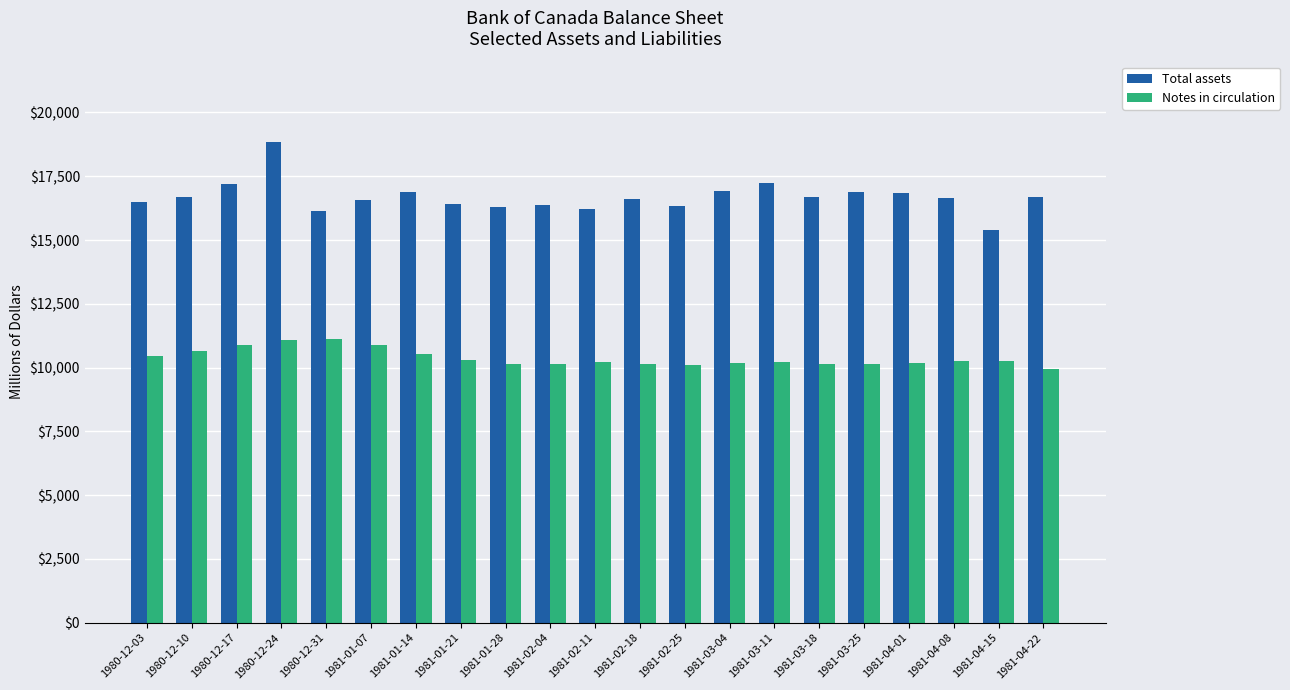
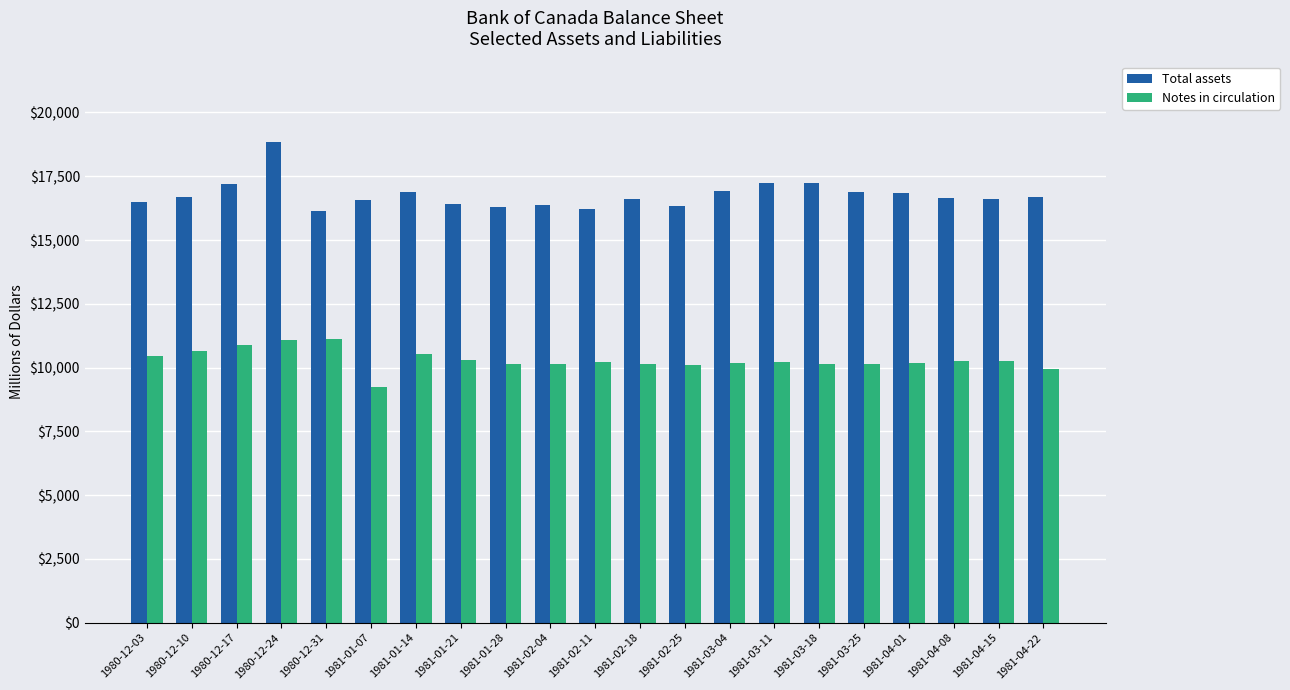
Notes in circulation, 1981-01-07: $10,900 -> $9,300
Total assets, 1981-03-18: $16,700 -> $17,300
Total assets, 1981-04-15: $15,400 -> $16,600
